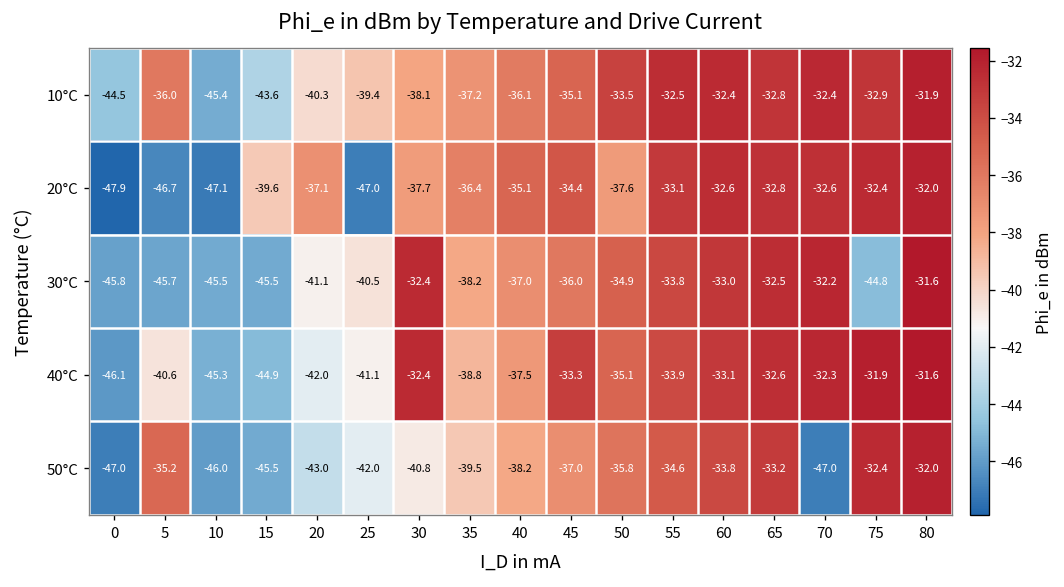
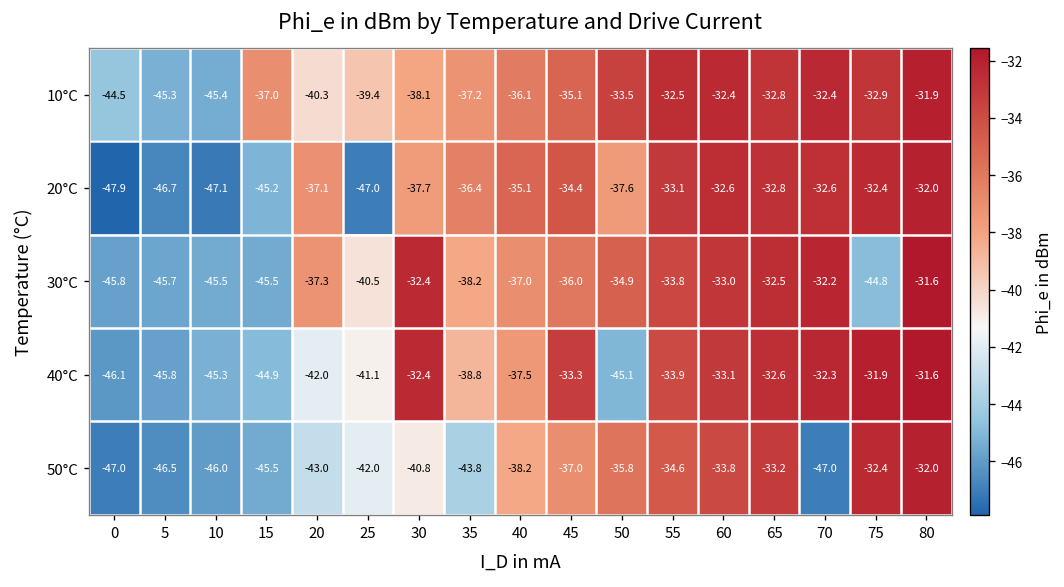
10°C, 5: -36.0 -> -45.3
10°C, 15: -43.6 -> -37.0
20°C, 15: -39.6 -> -45.2
30°C, 20: -41.1 -> -37.3
40°C, 5: -40.6 -> -45.8
40°C, 50: -35.1 -> -45.1
50°C, 5: -35.2 -> -46.5
50°C, 35: -39.5 -> -43.8
